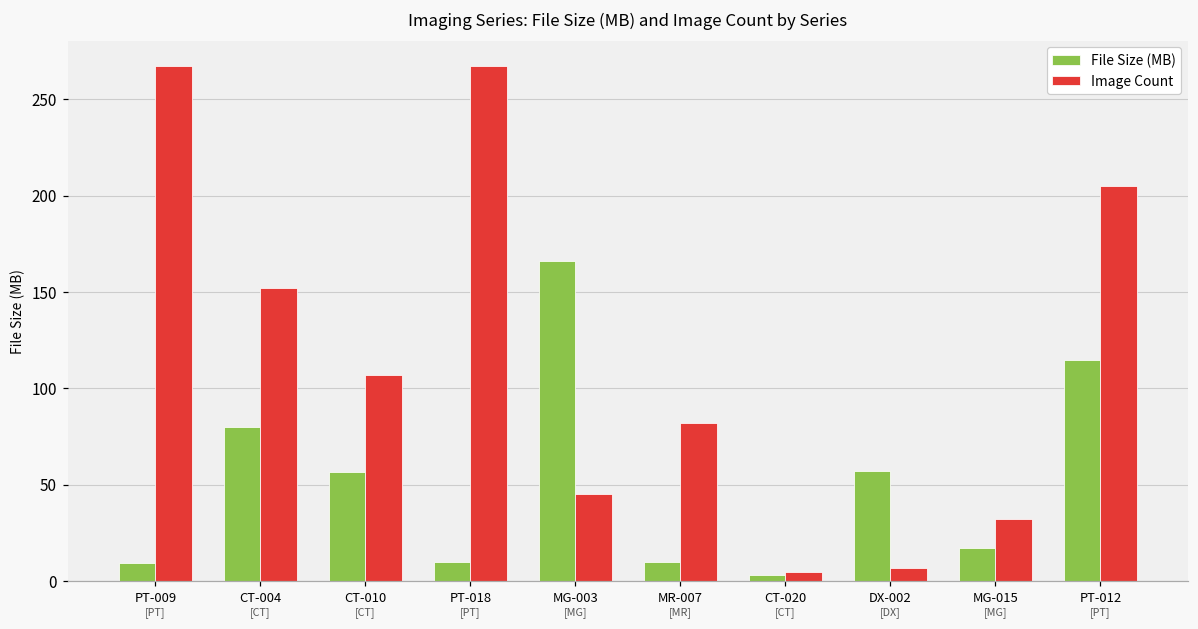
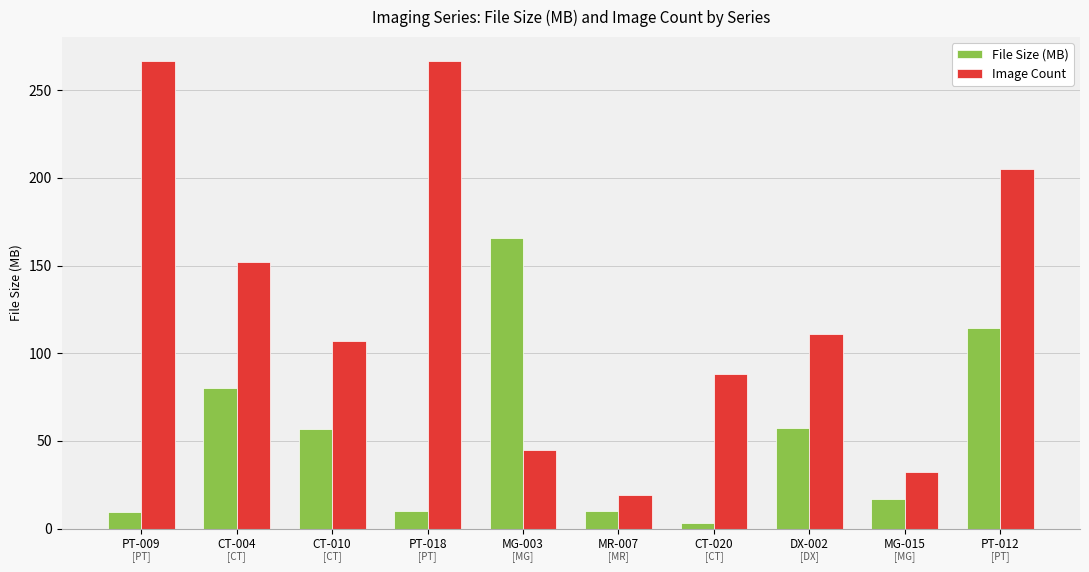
Image Count, MR-007: 82 -> 19
Image Count, CT-020: 5 -> 88
Image Count, DX-002: 7 -> 111
